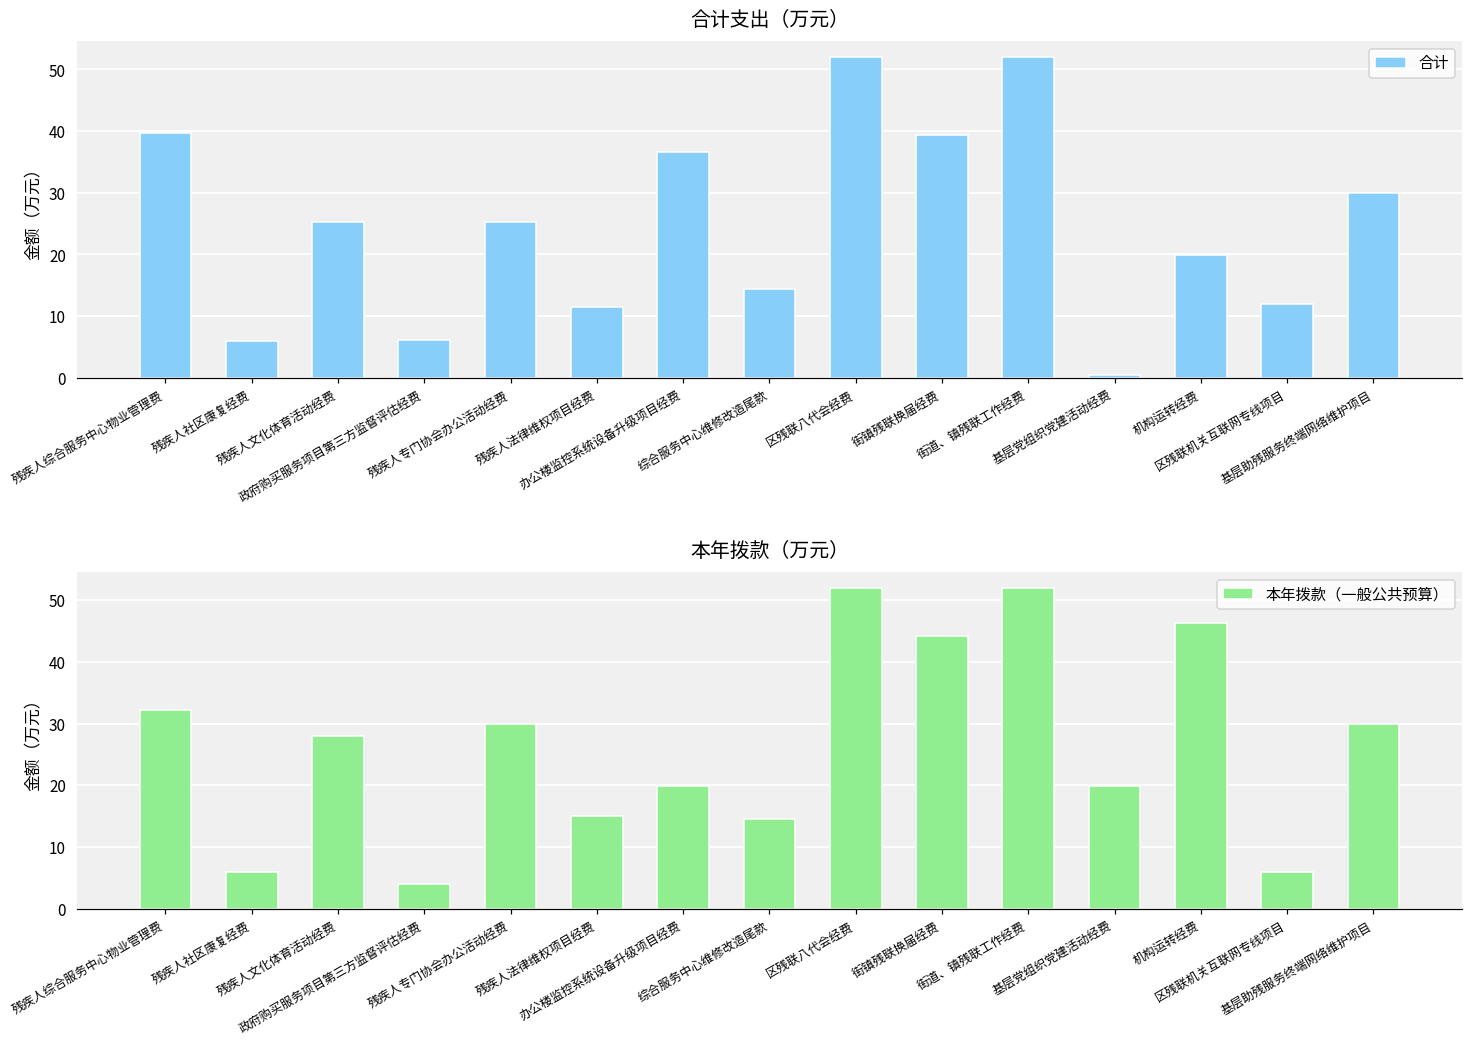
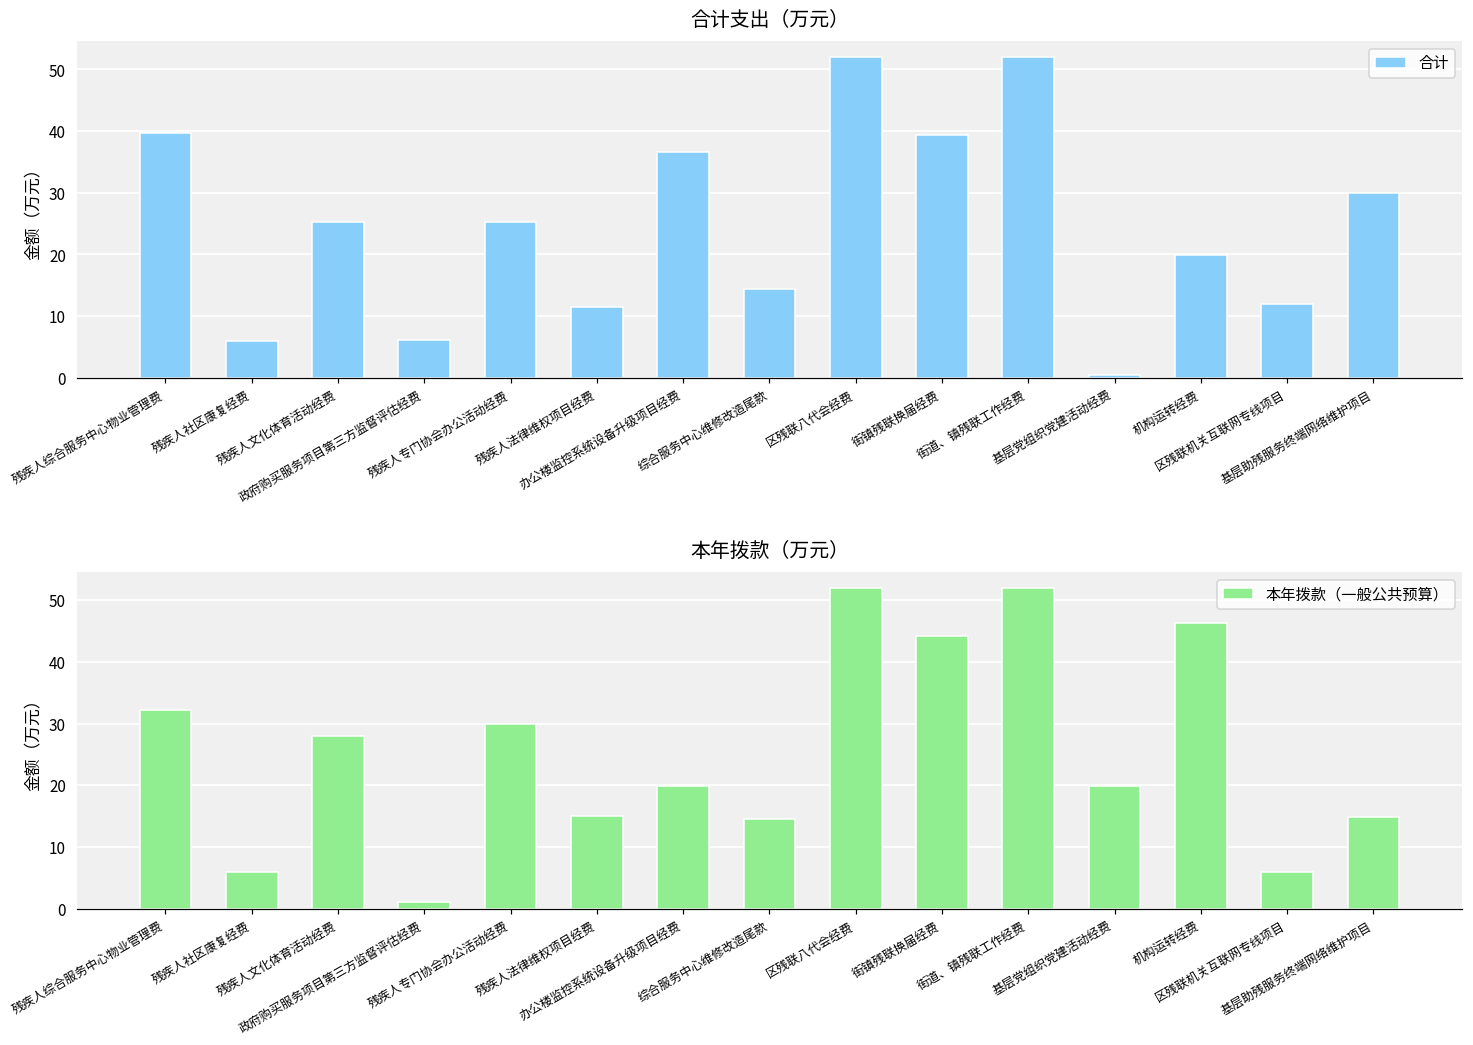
本年拨款（万元）, 政府购买服务项目第三方监督评估经费: 4 -> 1
本年拨款（万元）, 基层助残服务终端网络维护项目: 30 -> 15
